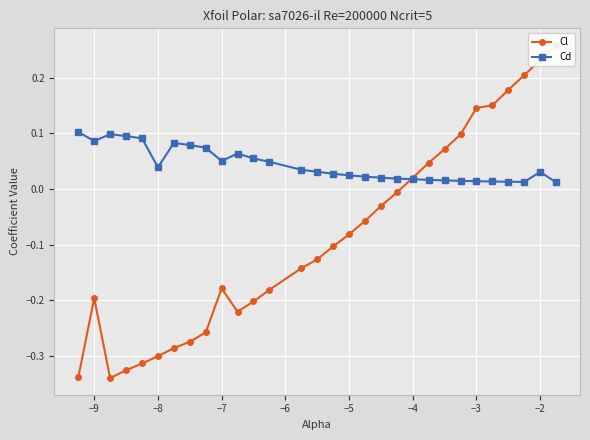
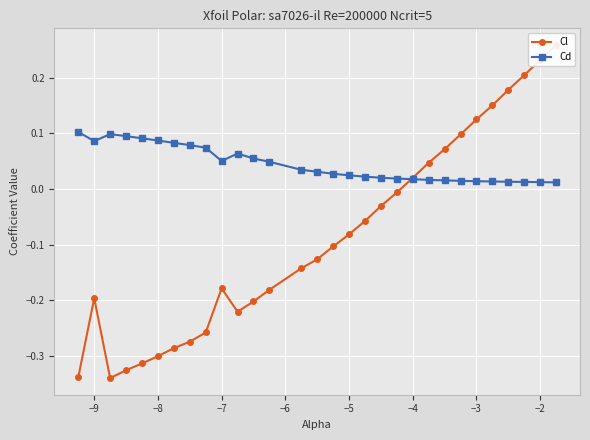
Cd, −8: 0.04 -> 0.09
Cl, −3: 0.15 -> 0.13
Cd, −2: 0.03 -> 0.01
